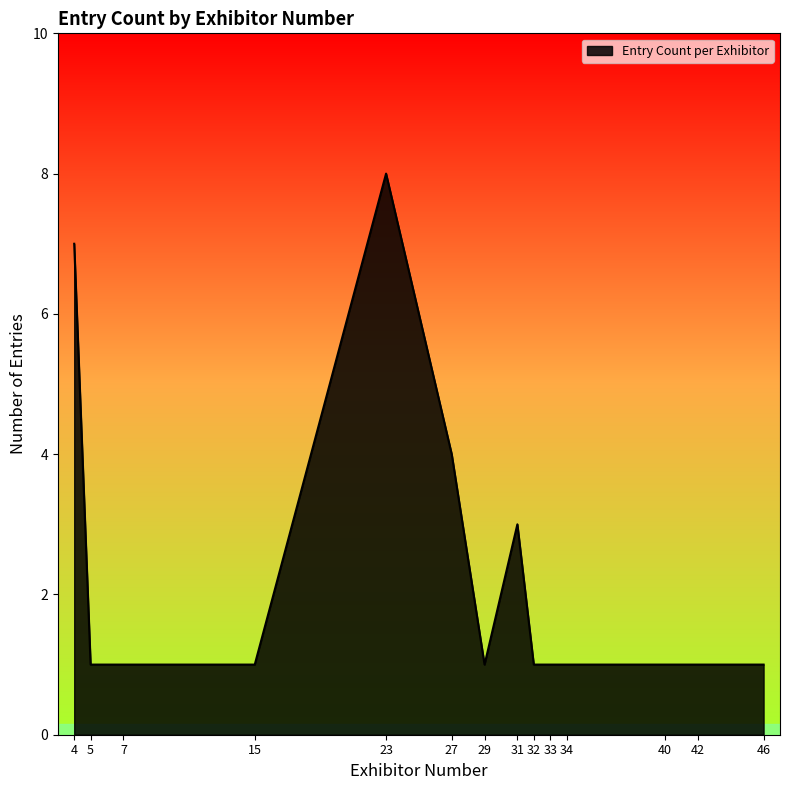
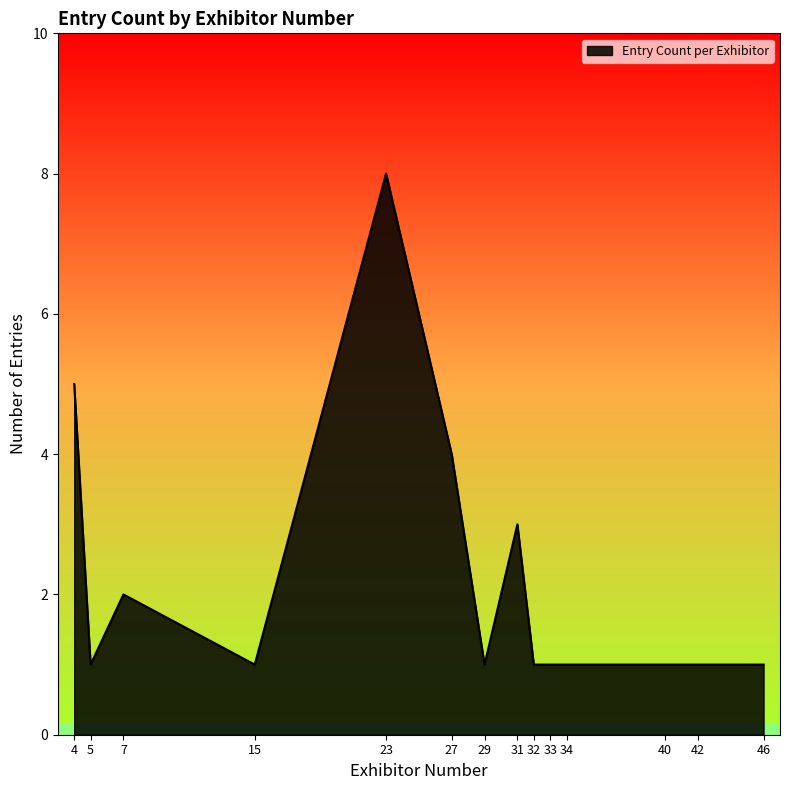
4: 7 -> 5
7: 1 -> 2
